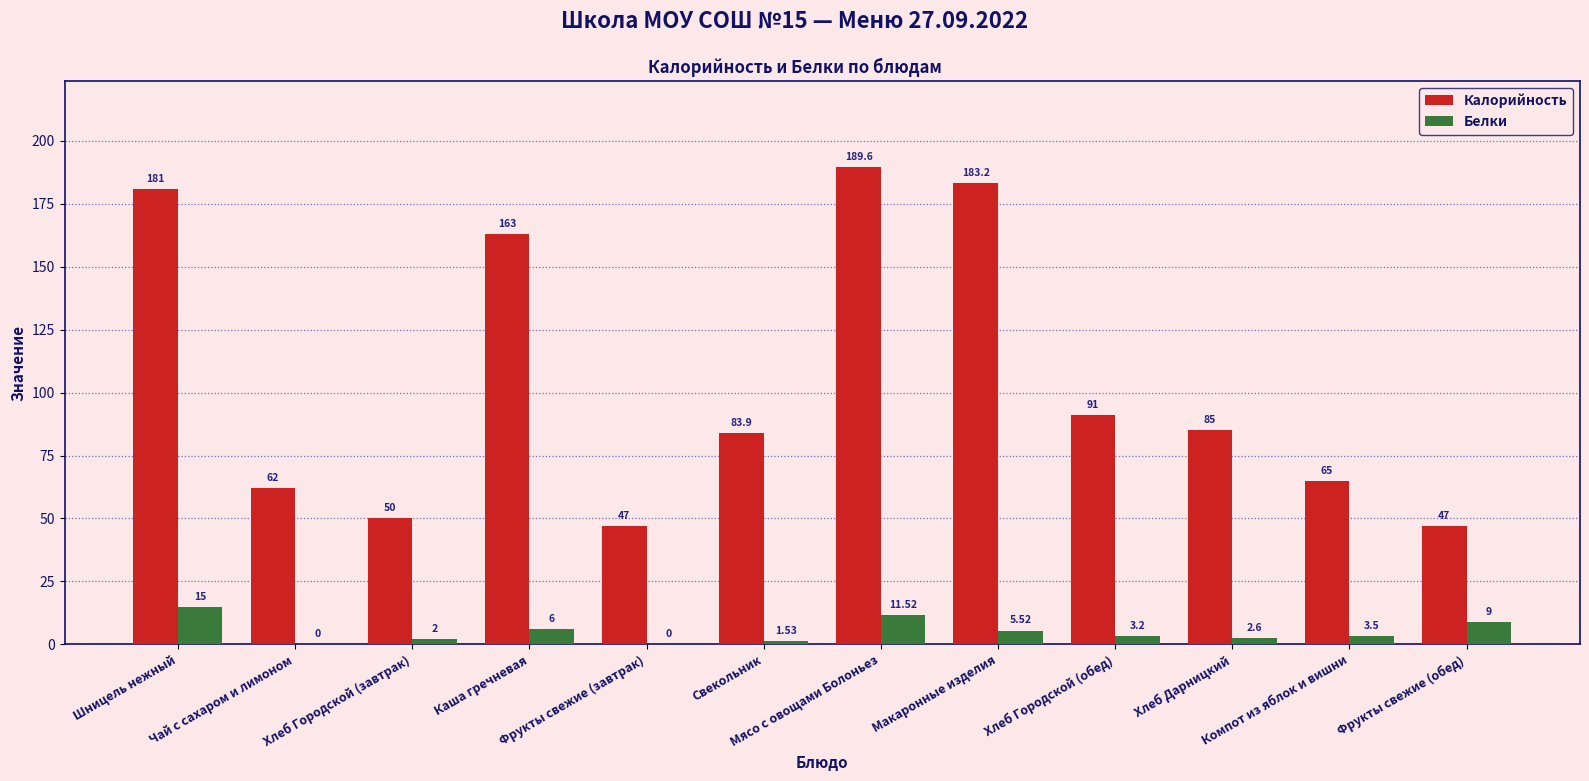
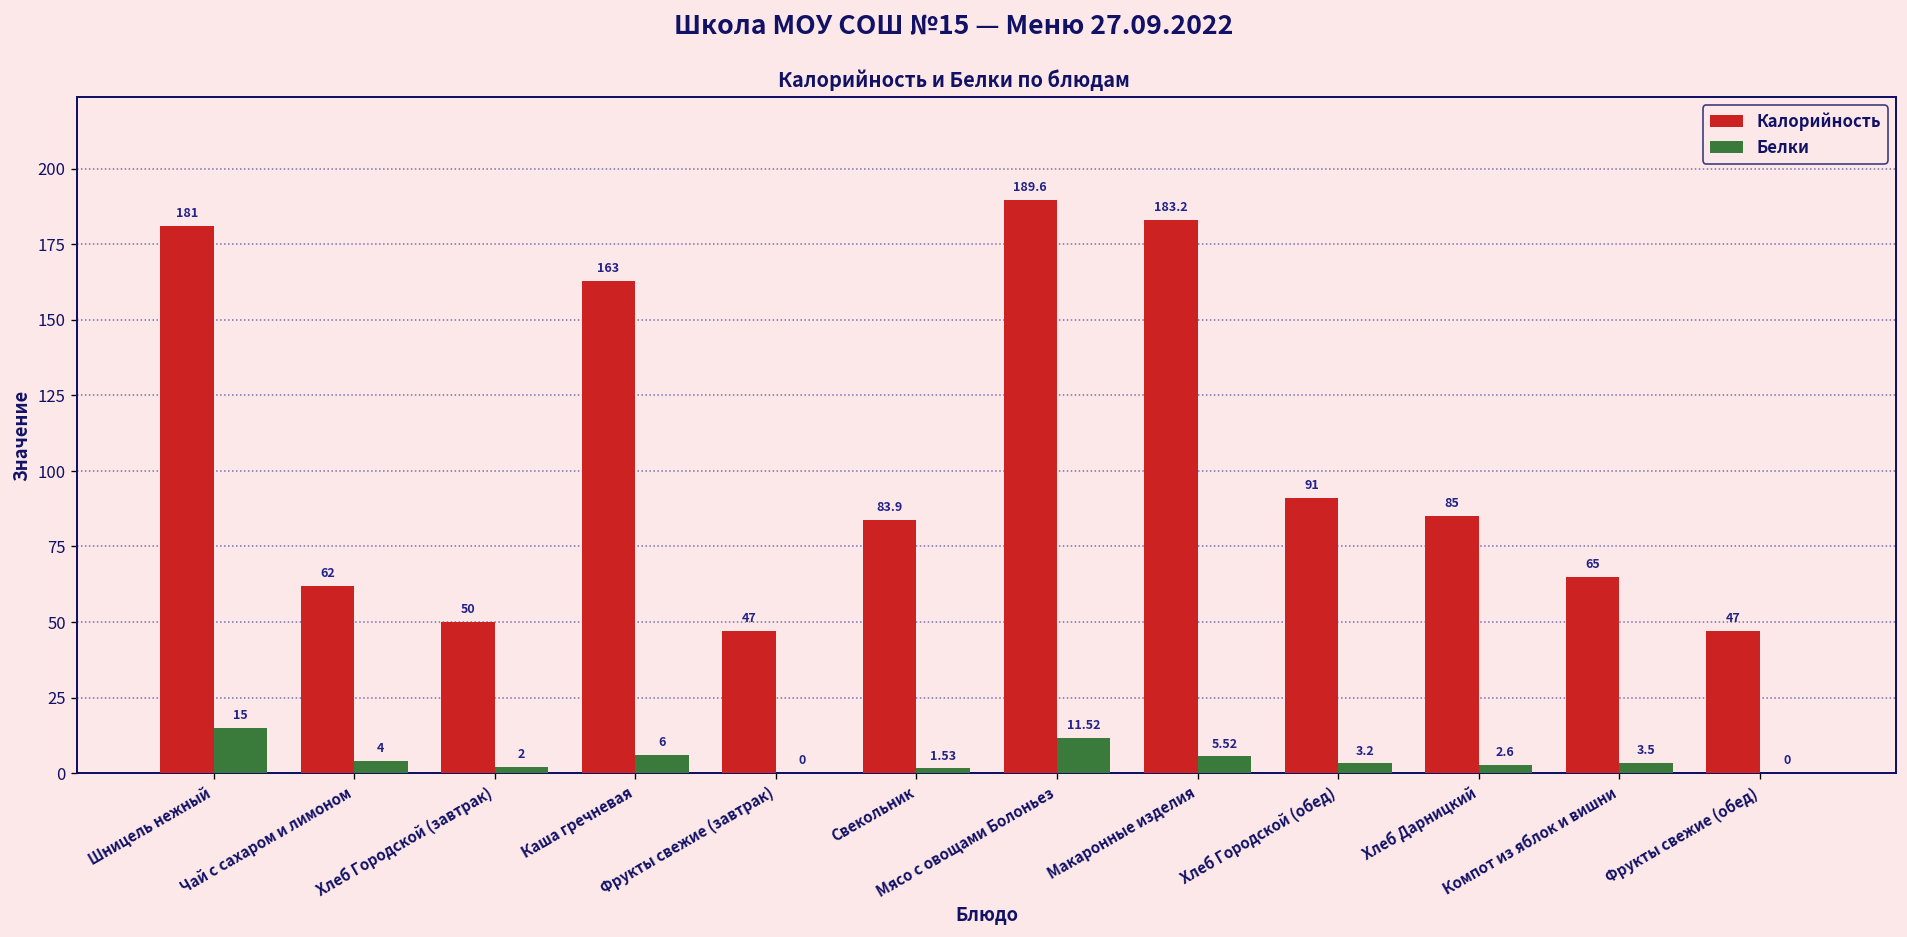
Белки, Чай с сахаром и лимоном: 0 -> 4
Белки, Фрукты свежие (обед): 9 -> 0
